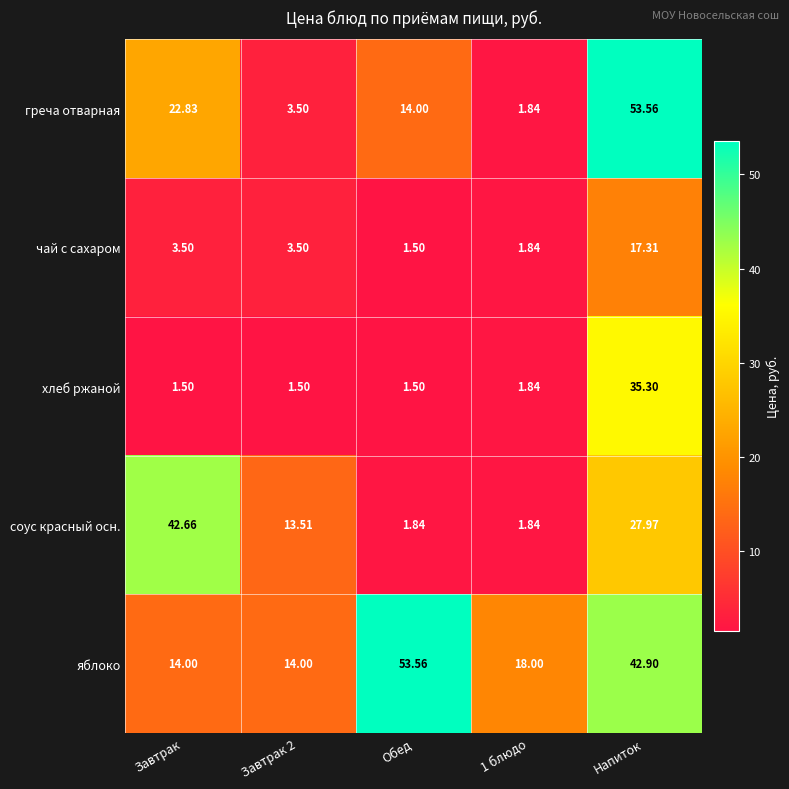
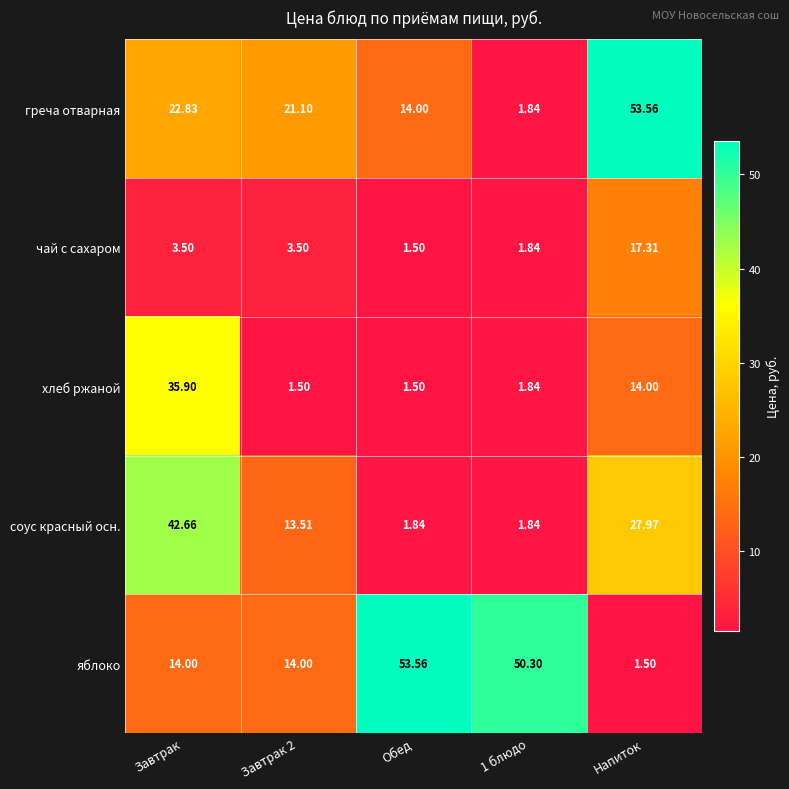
греча отварная, Завтрак 2: 3.50 -> 21.10
хлеб ржаной, Завтрак: 1.50 -> 35.90
хлеб ржаной, Напиток: 35.30 -> 14.00
яблоко, 1 блюдо: 18.00 -> 50.30
яблоко, Напиток: 42.90 -> 1.50
